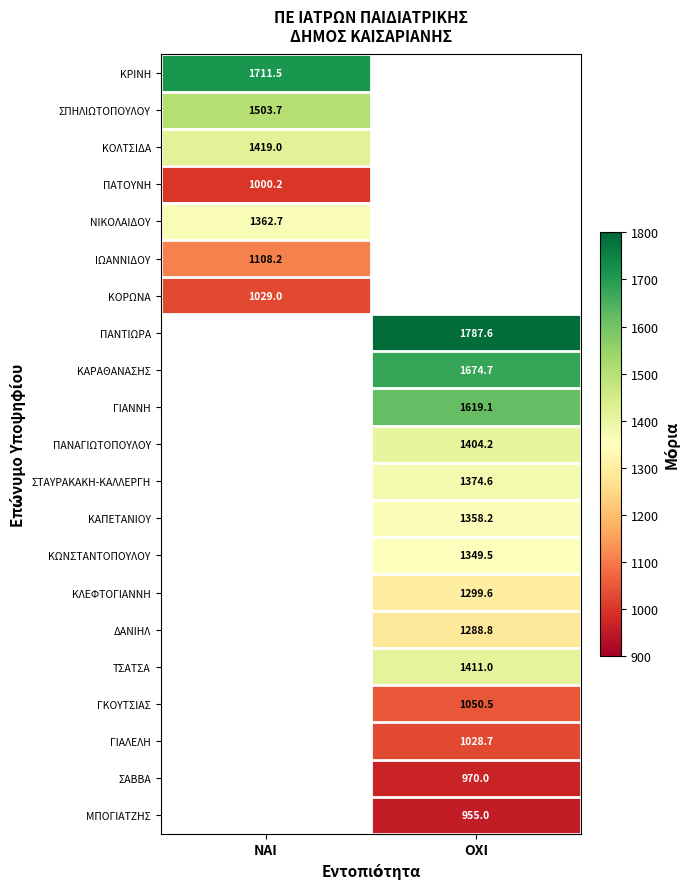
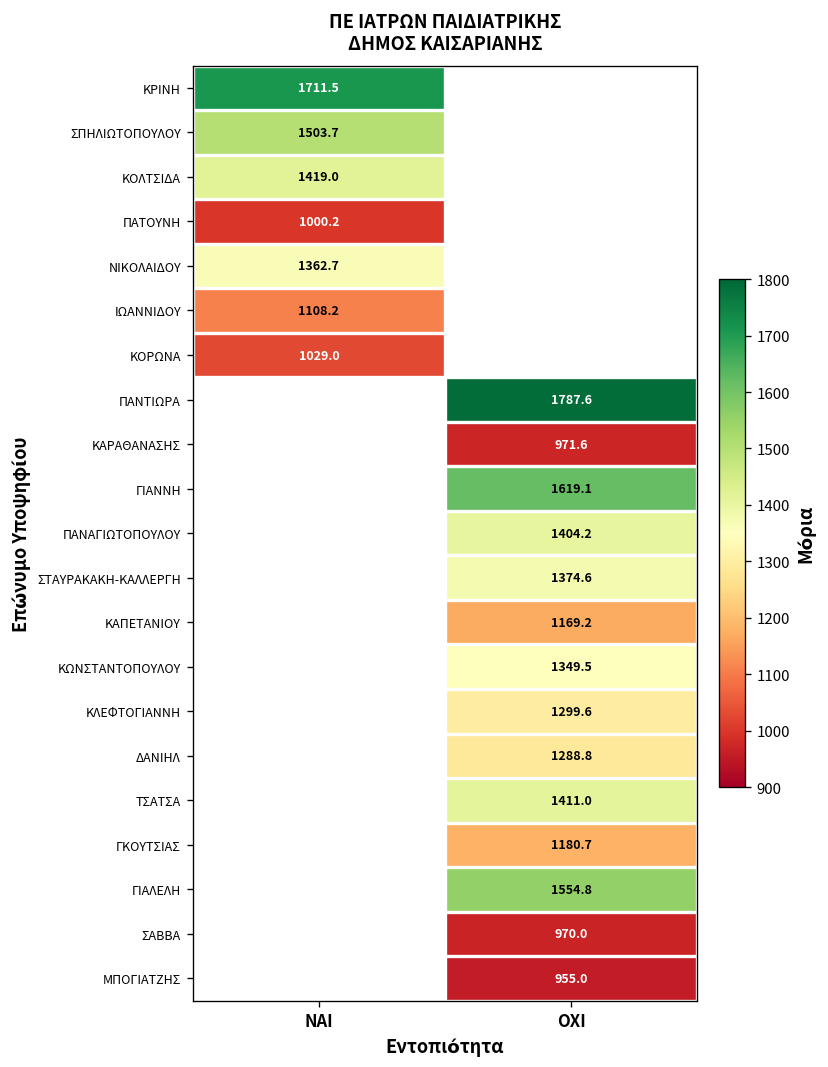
ΚΑΡΑΘΑΝΑΣΗΣ, ΟΧΙ: 1674.7 -> 971.6
ΚΑΠΕΤΑΝΙΟΥ, ΟΧΙ: 1358.2 -> 1169.2
ΓΚΟΥΤΣΙΑΣ, ΟΧΙ: 1050.5 -> 1180.7
ΓΙΑΛΕΛΗ, ΟΧΙ: 1028.7 -> 1554.8
